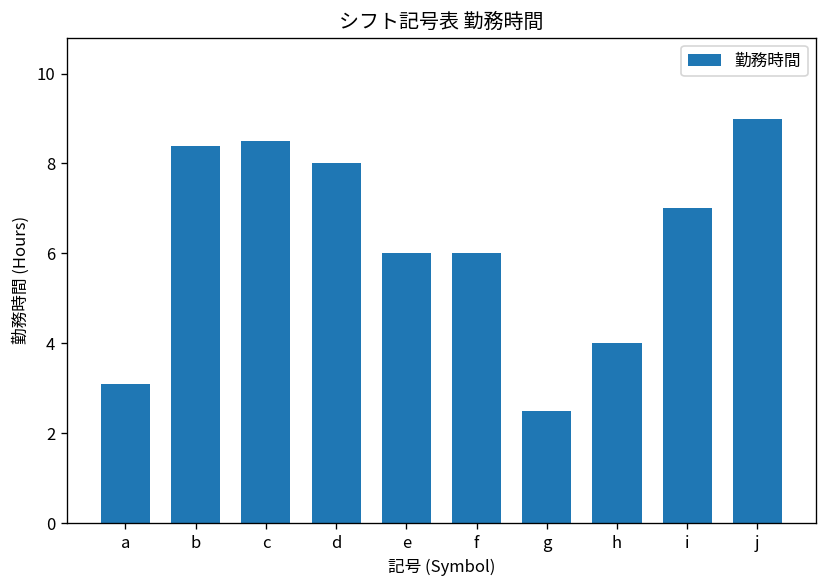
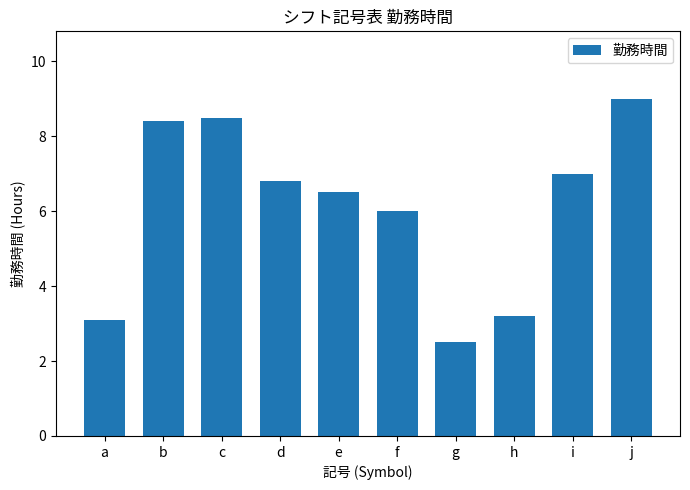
d: 8.0 -> 6.8
e: 6.0 -> 6.5
h: 4.0 -> 3.2
